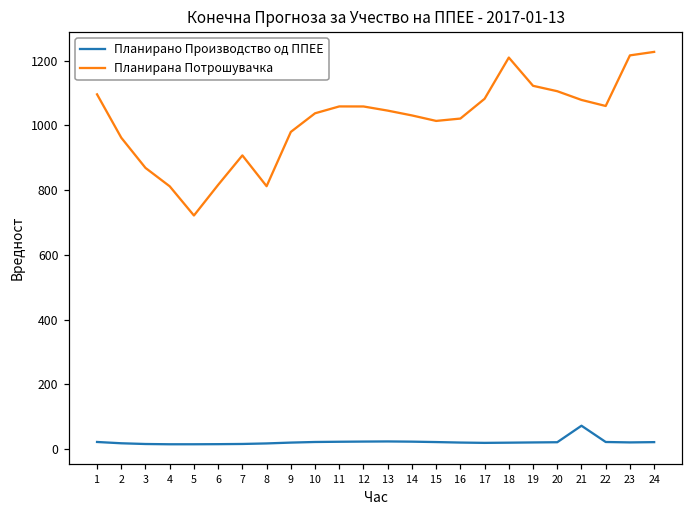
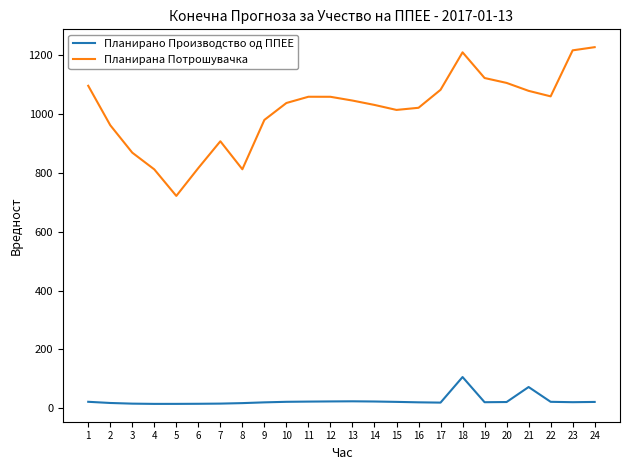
Планирано Производство од ППЕЕ, 18: 20 -> 110
